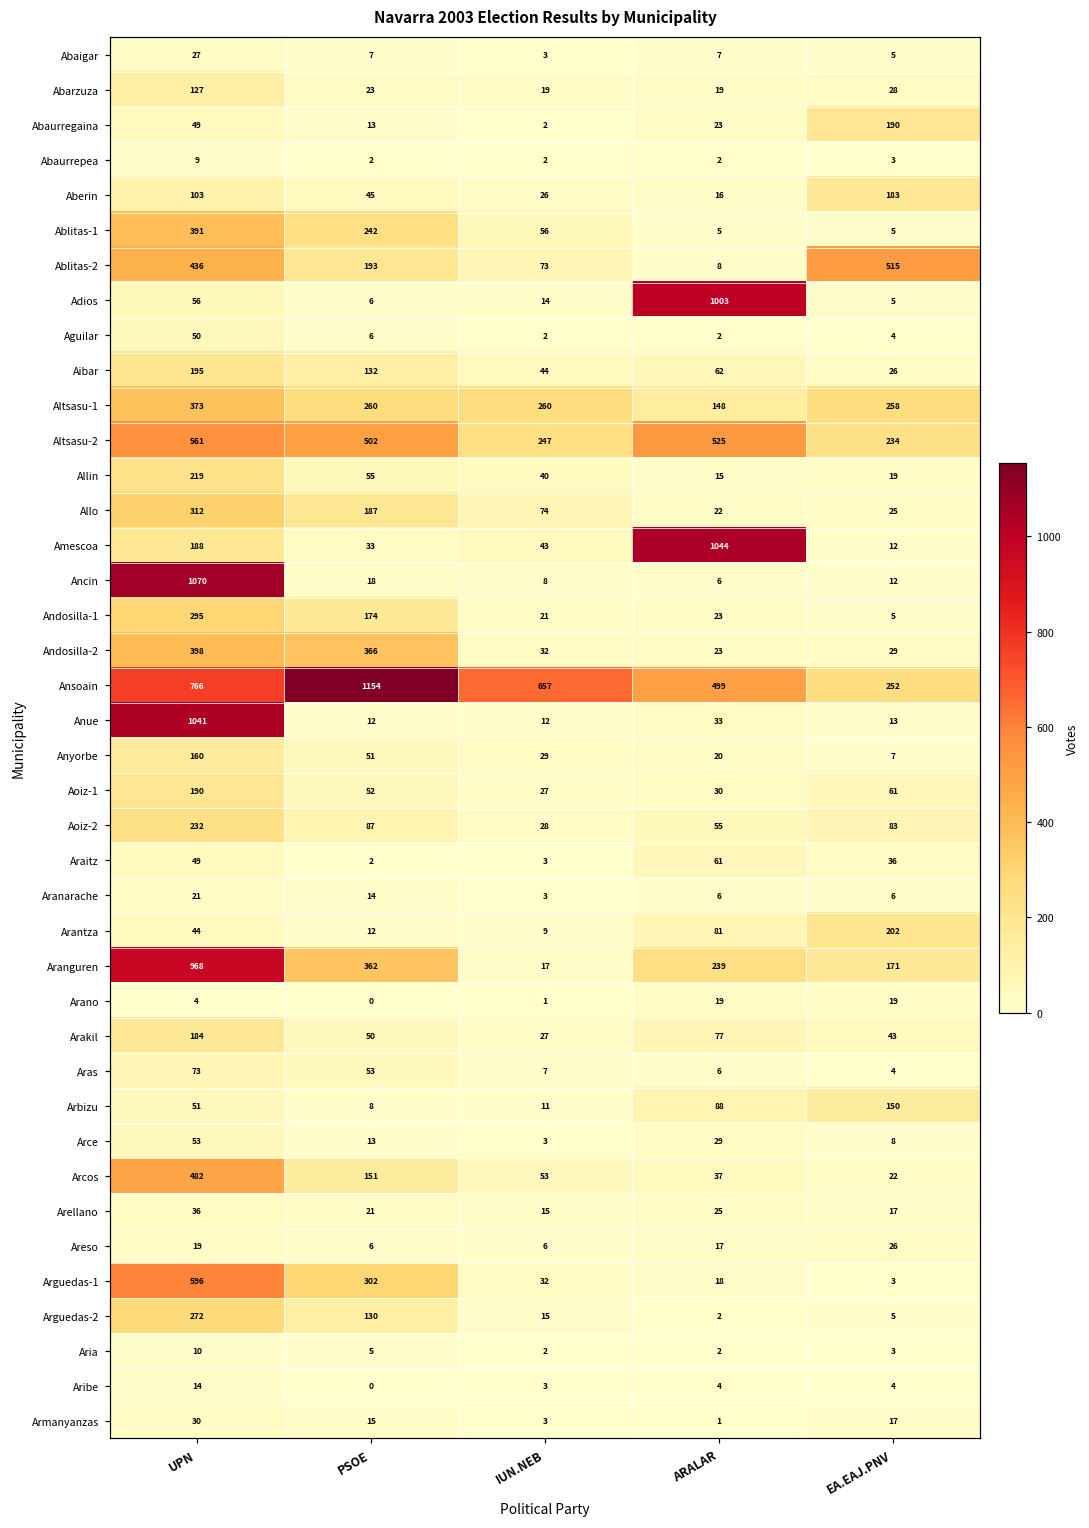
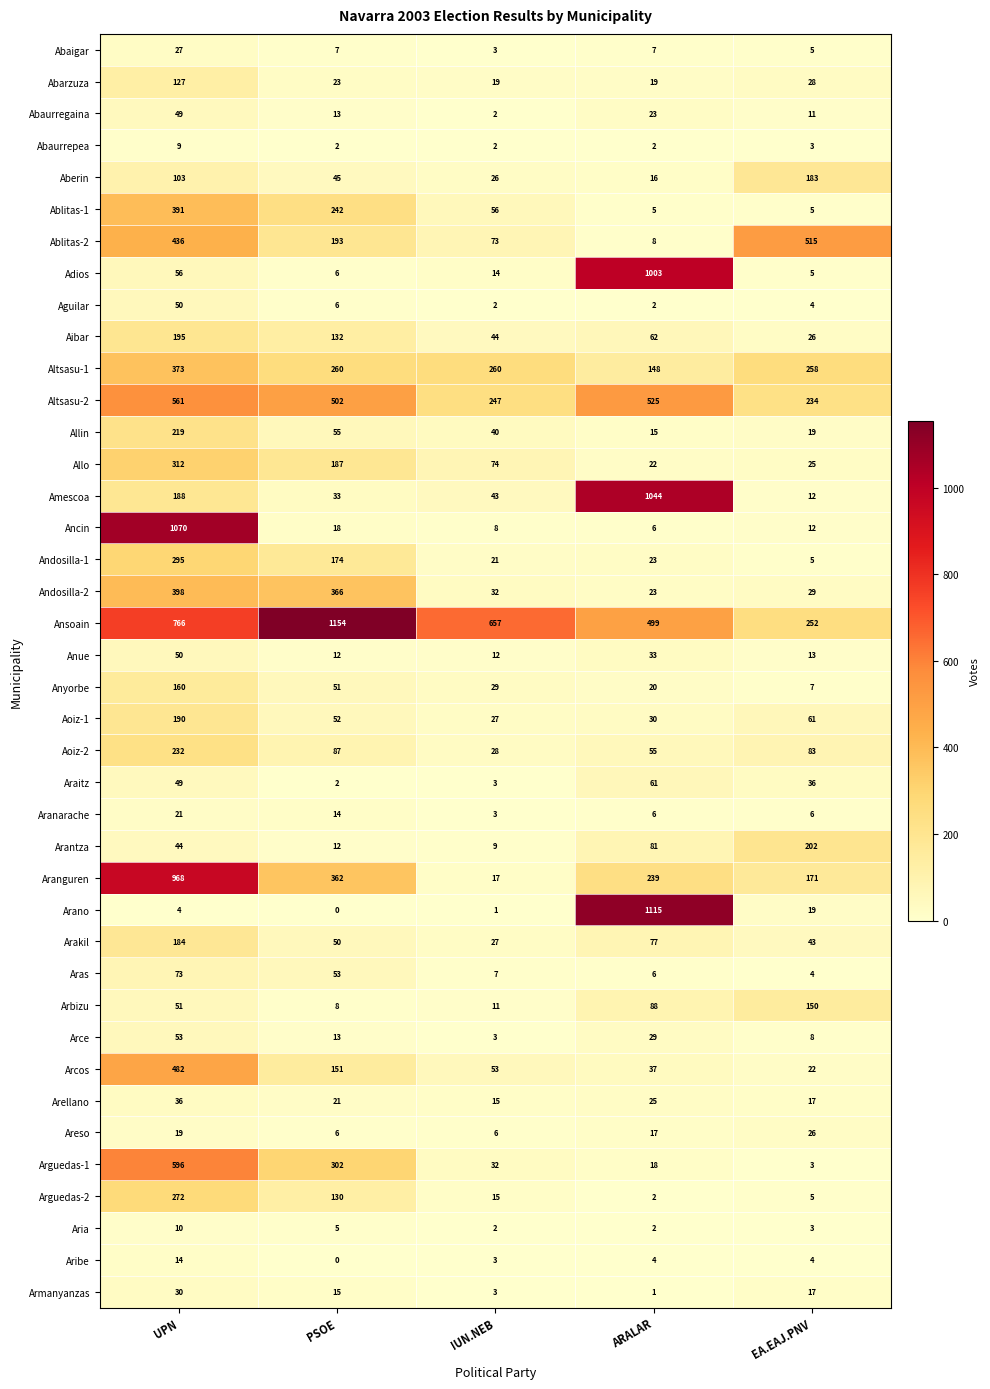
Abaurregaina, EA.EAJ.PNV: 190 -> 11
Anue, UPN: 1041 -> 50
Arano, ARALAR: 19 -> 1115
